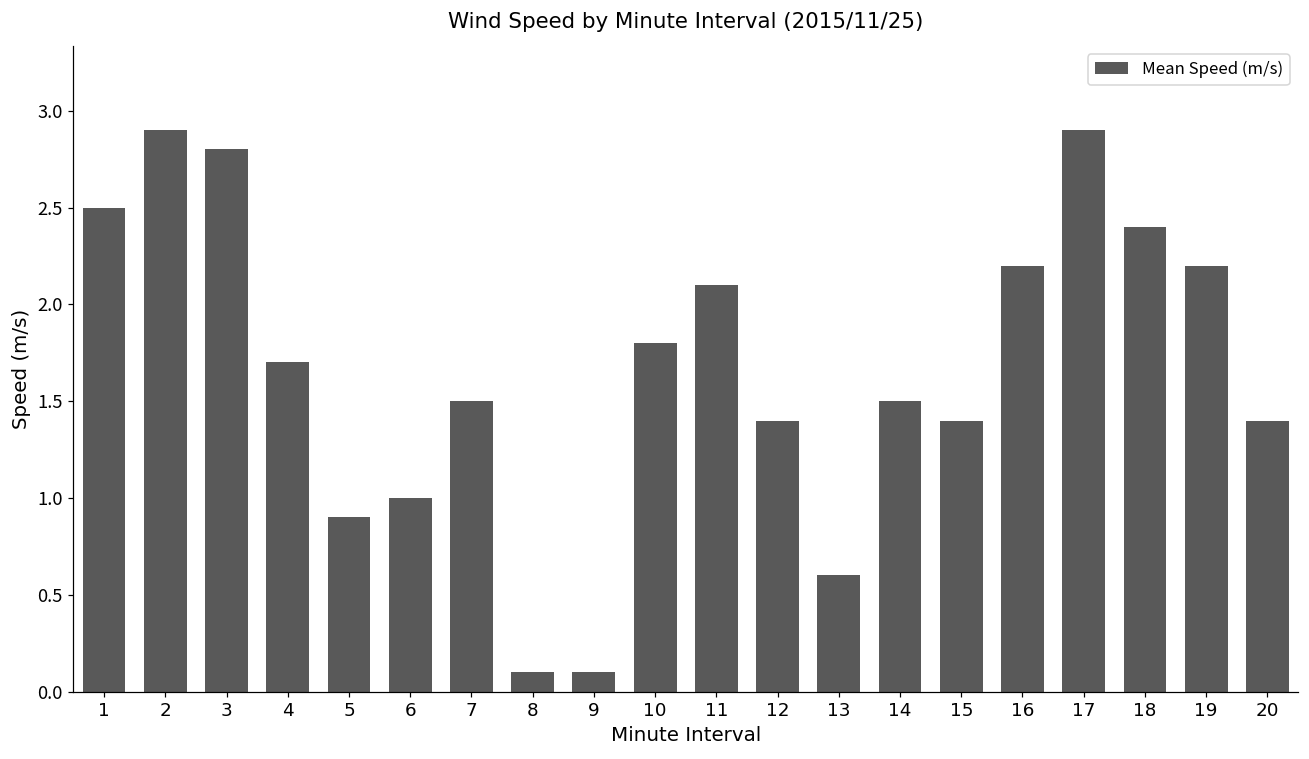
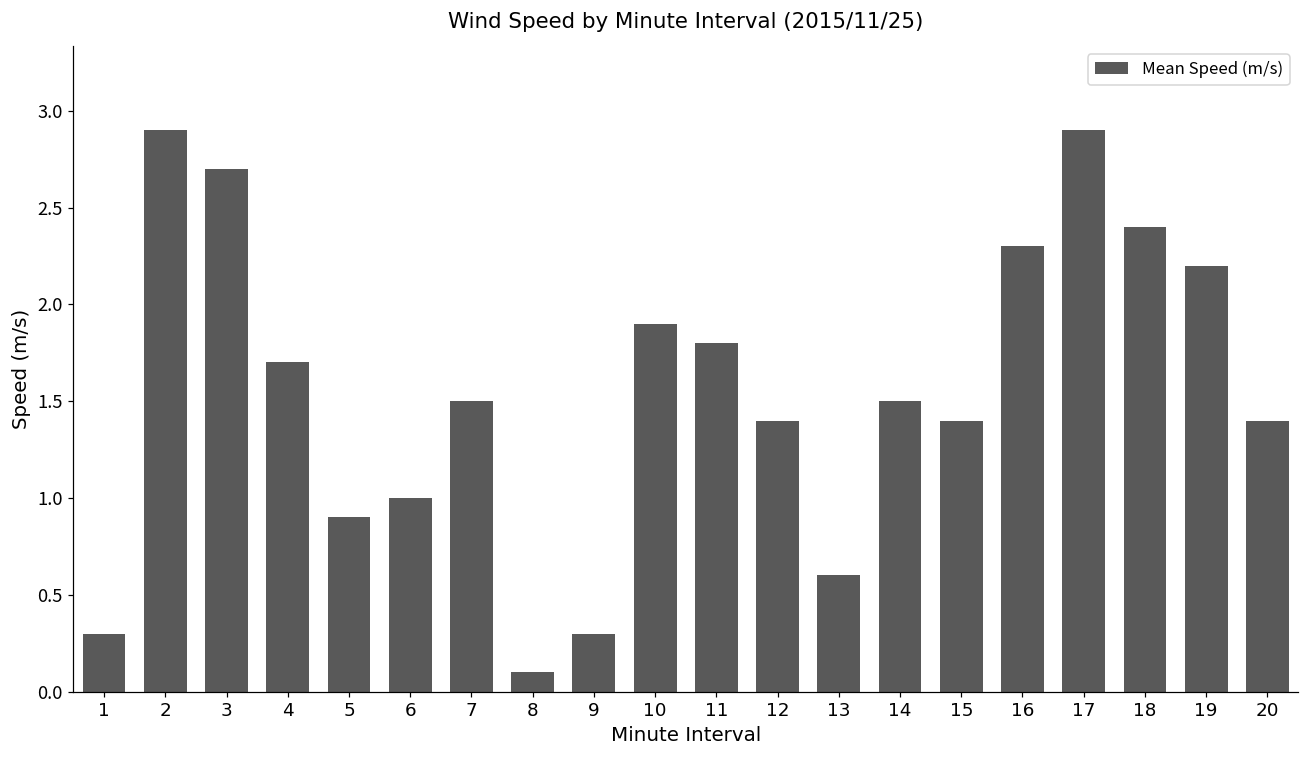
1: 2.5 -> 0.3
3: 2.8 -> 2.7
9: 0.1 -> 0.3
10: 1.8 -> 1.9
11: 2.1 -> 1.8
16: 2.2 -> 2.3
